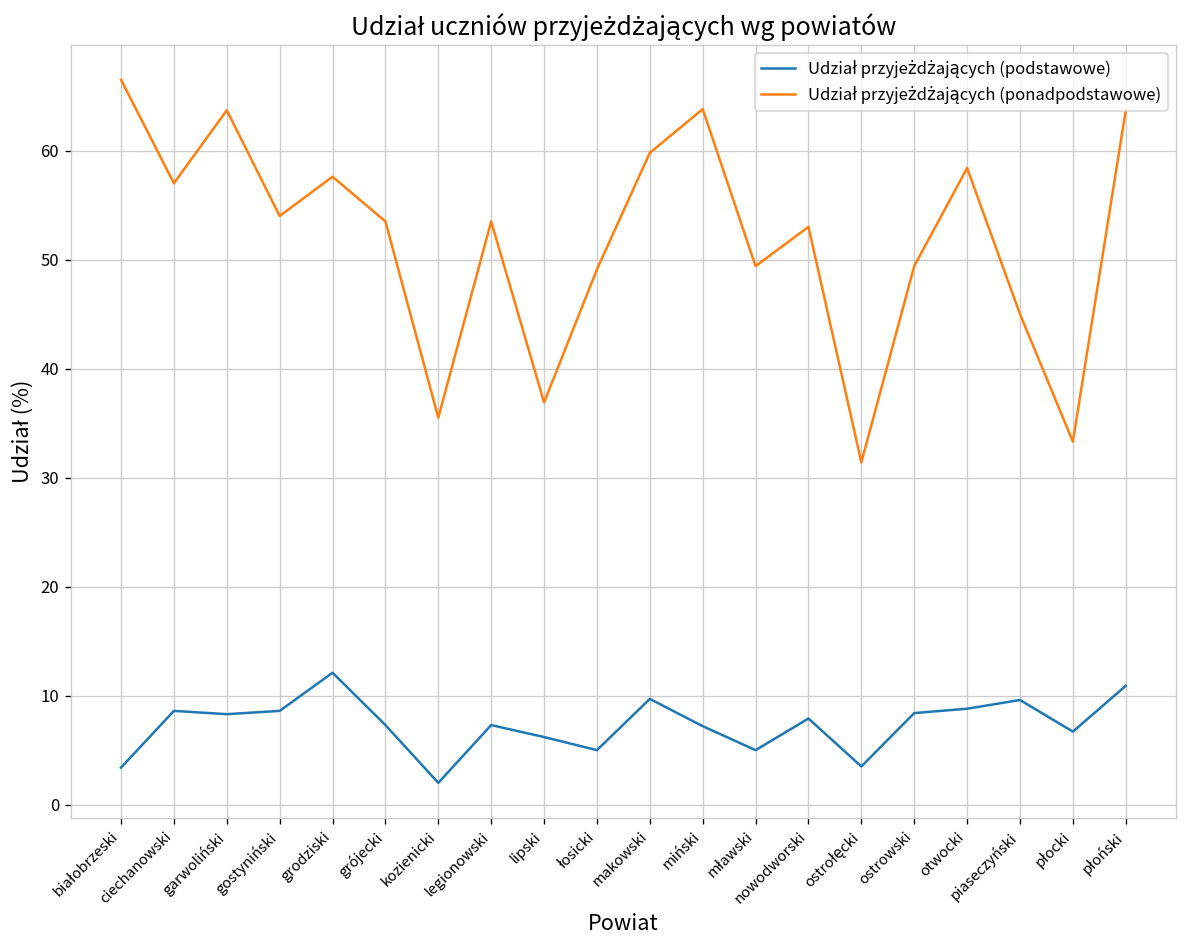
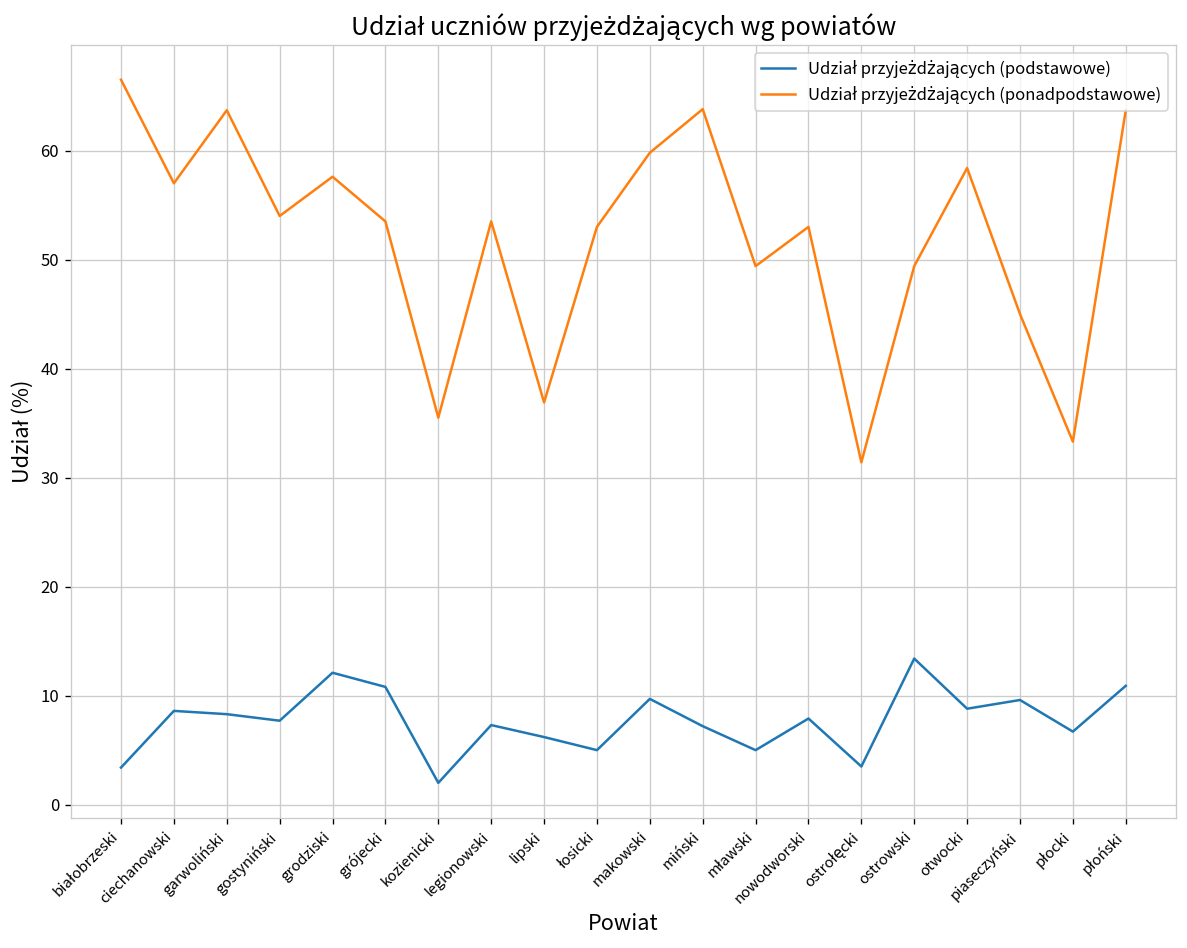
Udział przyjeżdżających (podstawowe), gostyniński: 9 -> 8
Udział przyjeżdżających (podstawowe), grójecki: 7 -> 11
Udział przyjeżdżających (ponadpodstawowe), łosicki: 49 -> 53
Udział przyjeżdżających (podstawowe), ostrowski: 8 -> 13
